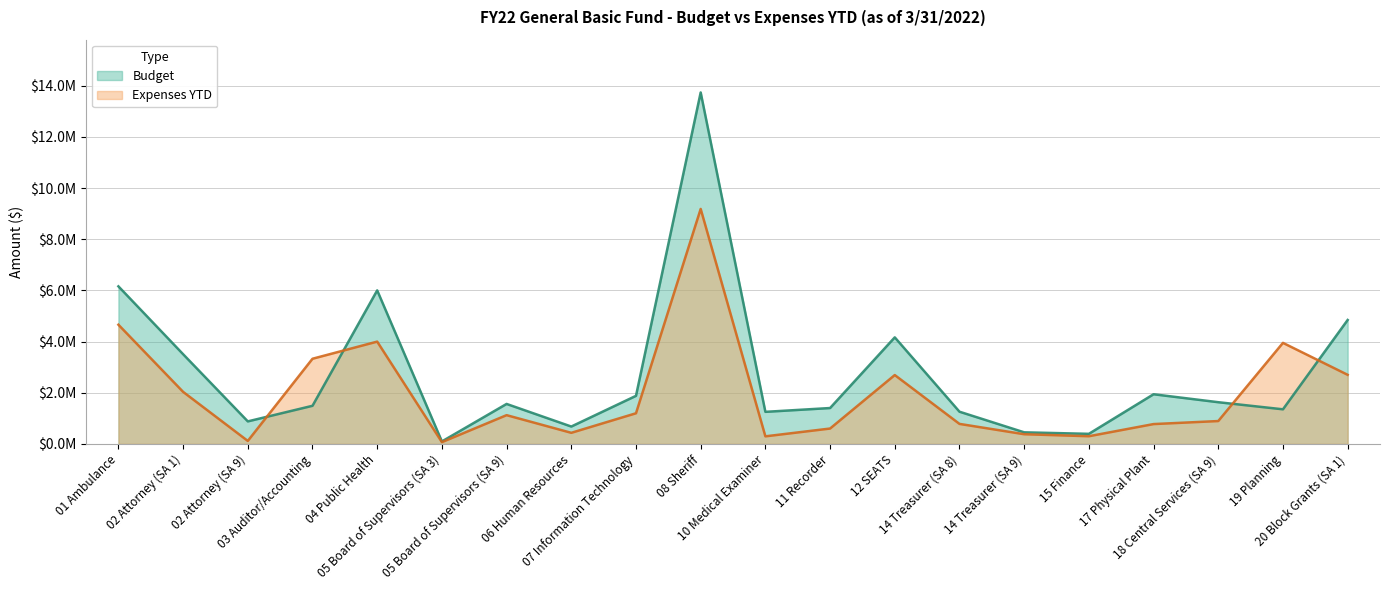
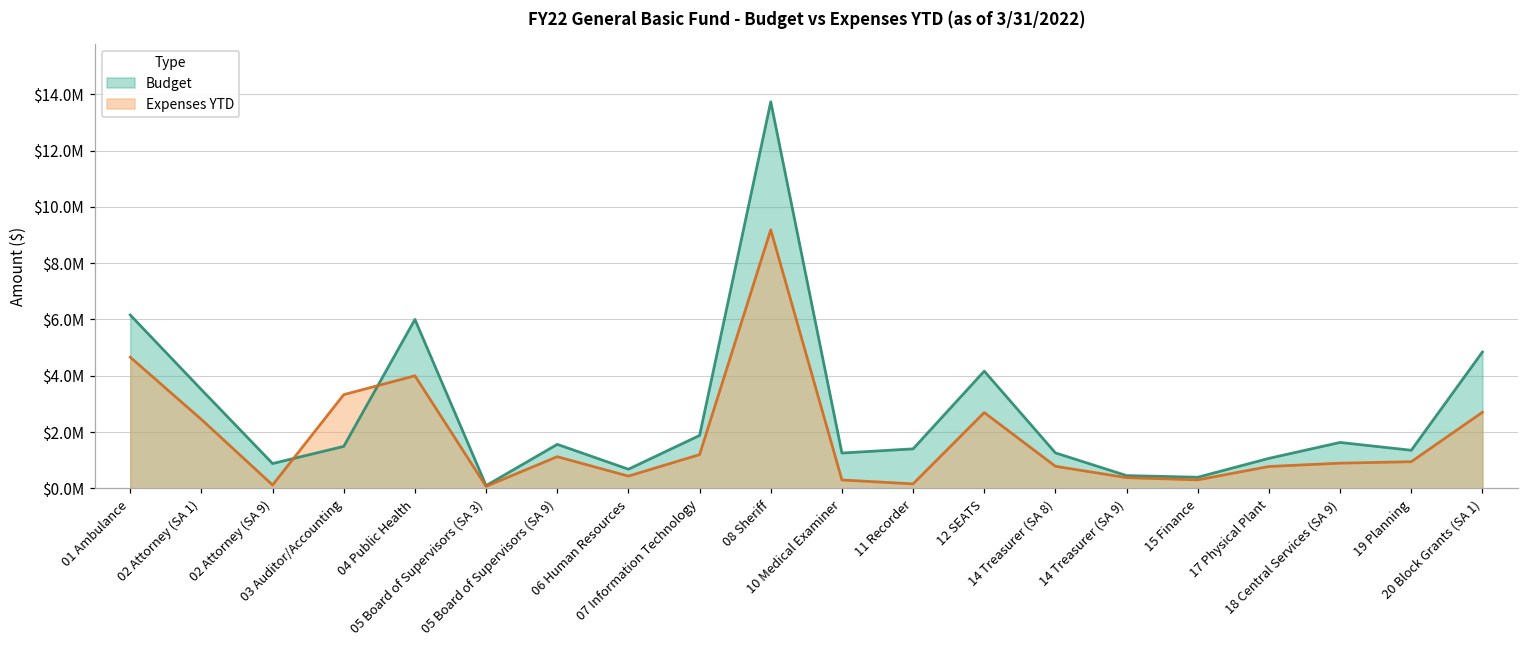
Expenses YTD, 02 Attorney (SA 1): $2000000 -> $2400000
Expenses YTD, 11 Recorder: $600000 -> $200000
Budget, 17 Physical Plant: $1900000 -> $1100000
Expenses YTD, 19 Planning: $4000000 -> $900000
